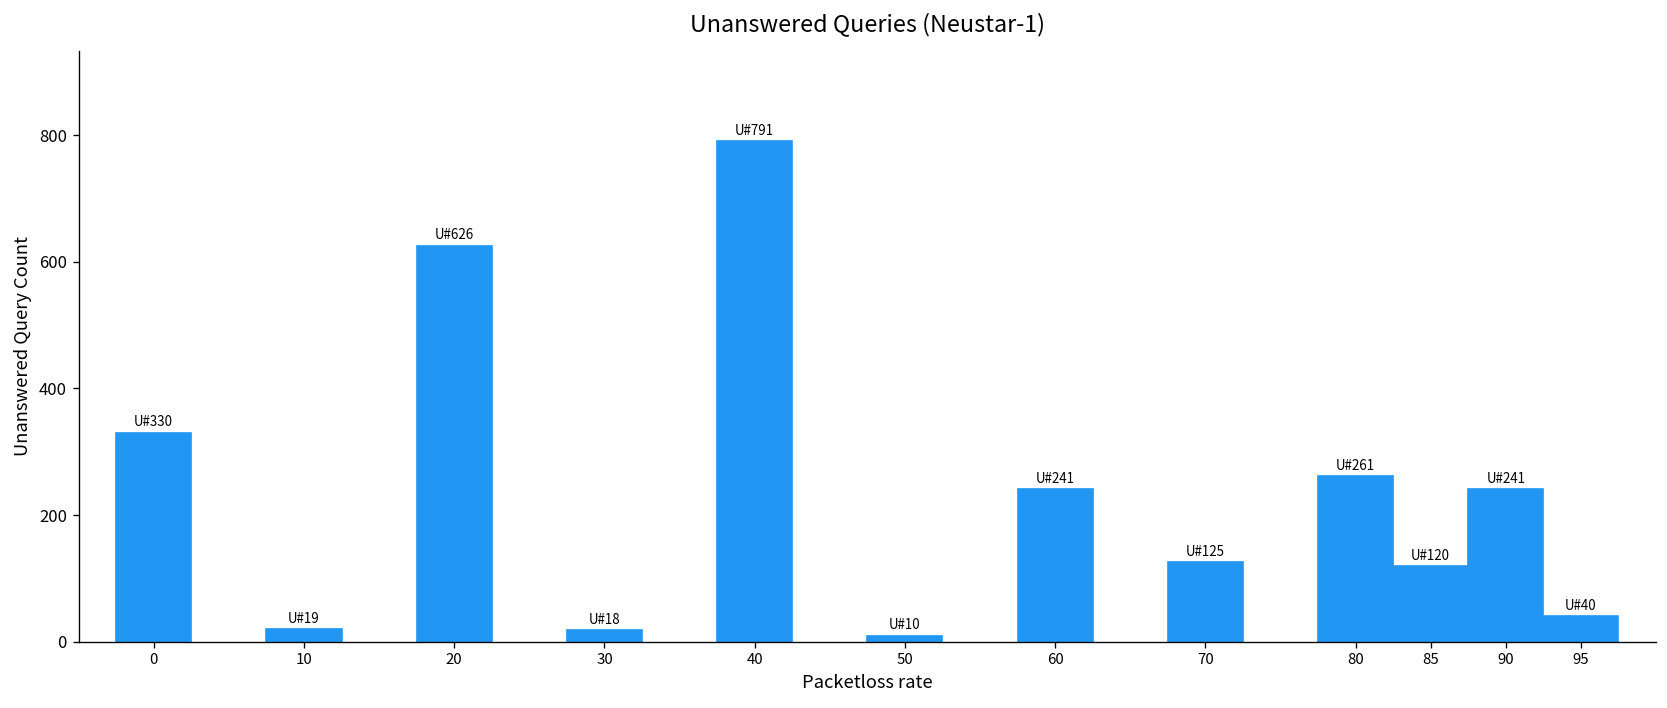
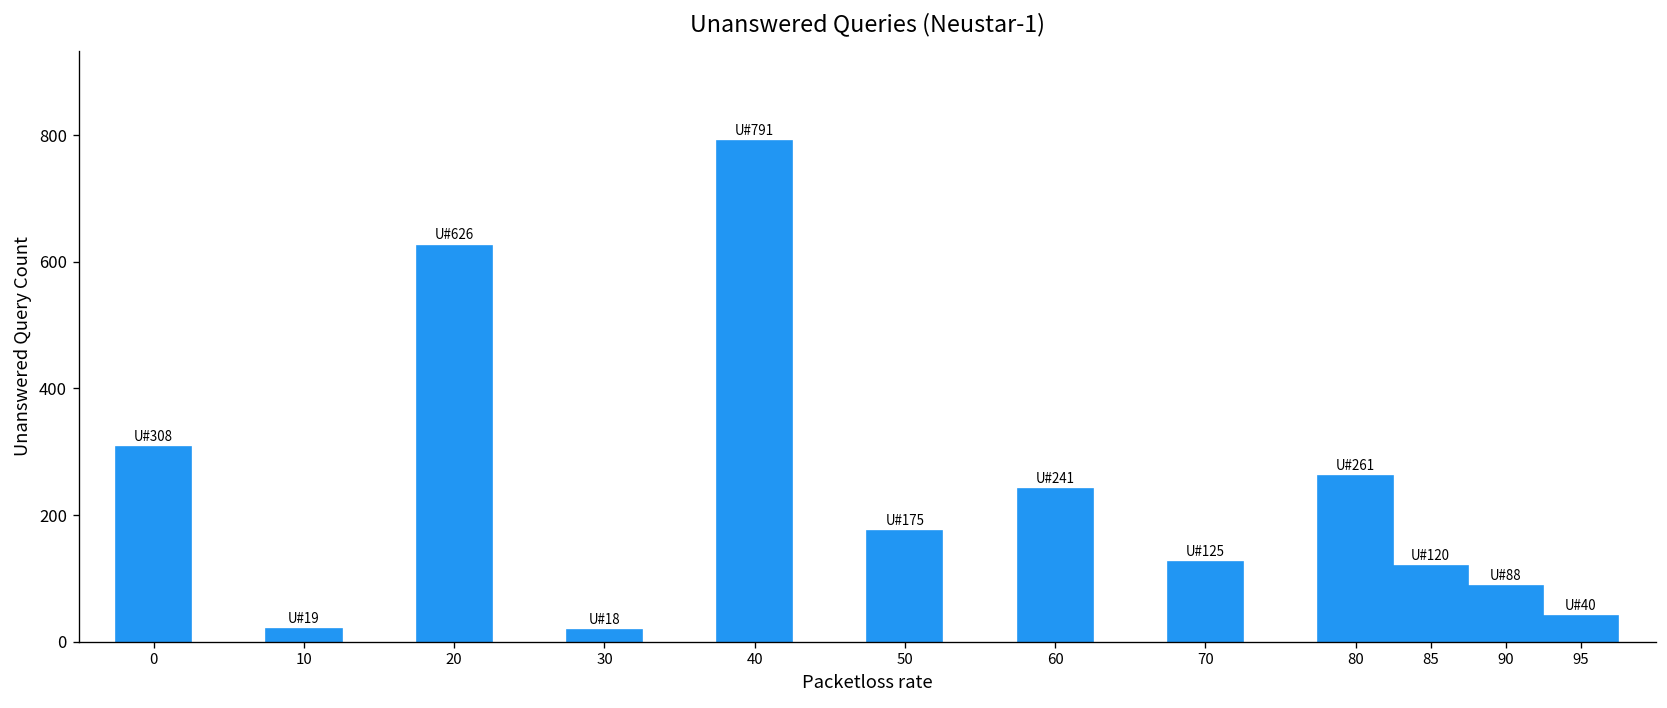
0: 330 -> 308
50: 10 -> 175
90: 241 -> 88
